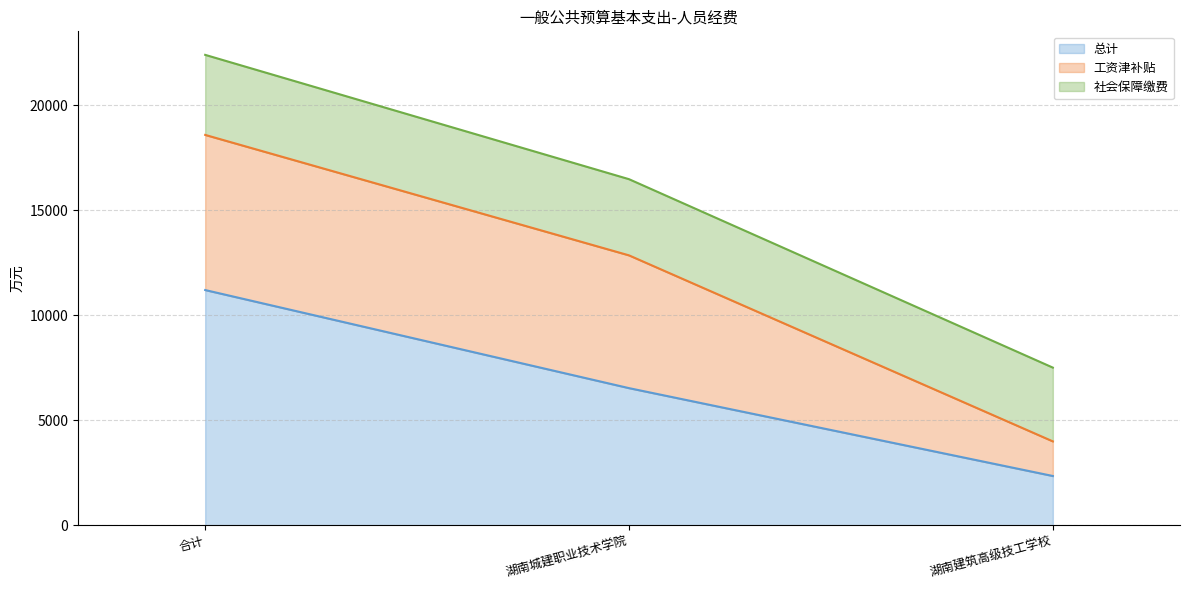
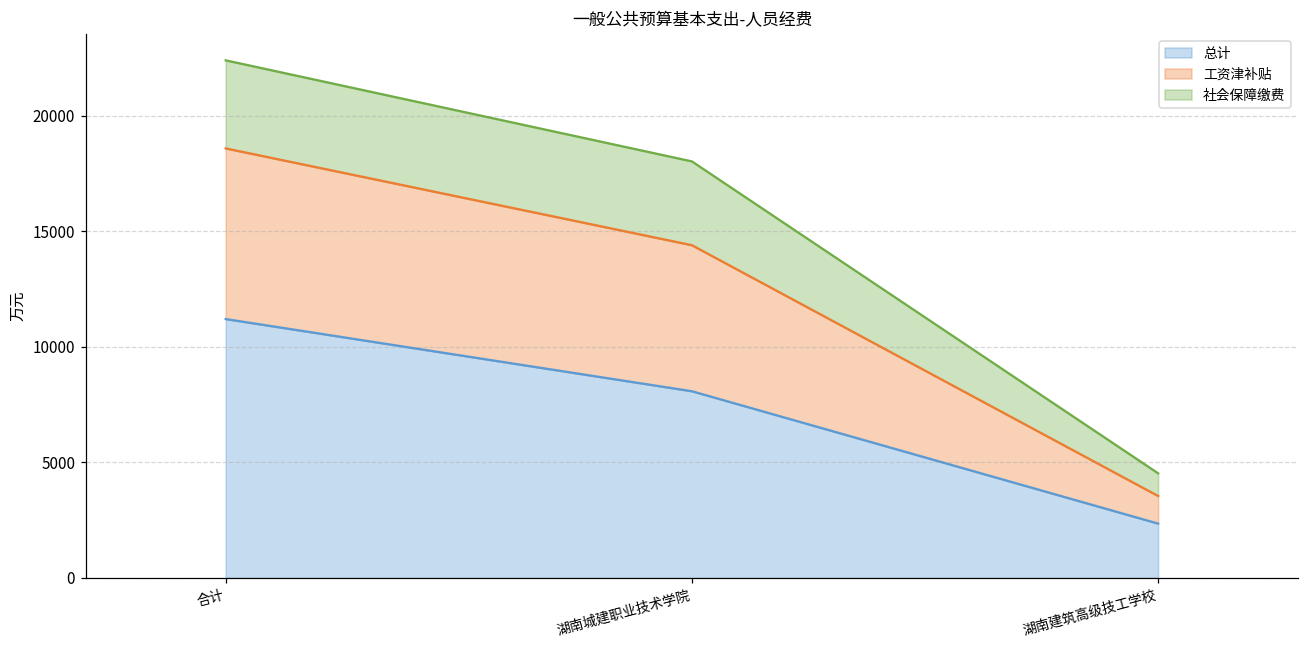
总计, 湖南城建职业技术学院: 6500 -> 8100
工资津补贴, 湖南建筑高级技工学校: 1600 -> 1200
社会保障缴费, 湖南建筑高级技工学校: 3500 -> 1000
